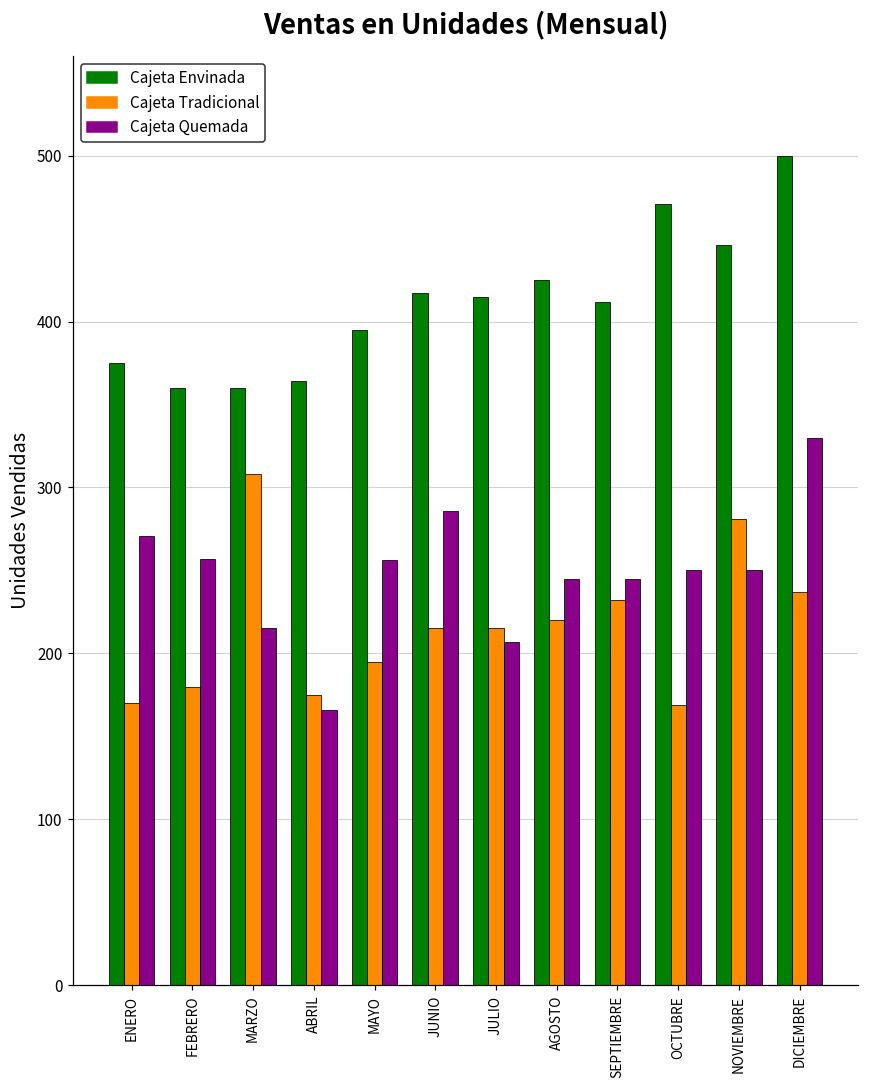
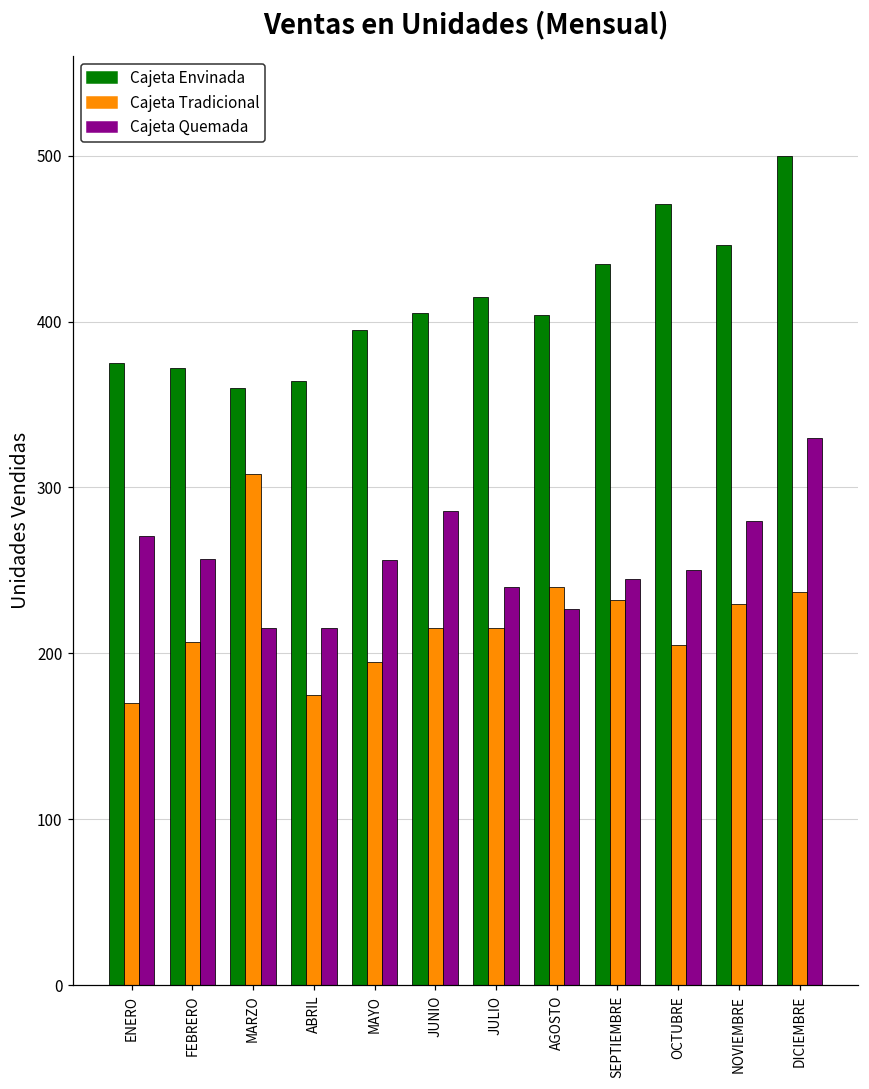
Cajeta Envinada, FEBRERO: 360 -> 372
Cajeta Tradicional, FEBRERO: 180 -> 207
Cajeta Quemada, ABRIL: 166 -> 215
Cajeta Envinada, JUNIO: 417 -> 405
Cajeta Quemada, JULIO: 207 -> 240
Cajeta Envinada, AGOSTO: 425 -> 404
Cajeta Tradicional, AGOSTO: 220 -> 240
Cajeta Quemada, AGOSTO: 245 -> 227
Cajeta Envinada, SEPTIEMBRE: 412 -> 435
Cajeta Tradicional, OCTUBRE: 169 -> 205
Cajeta Tradicional, NOVIEMBRE: 281 -> 230
Cajeta Quemada, NOVIEMBRE: 250 -> 280
